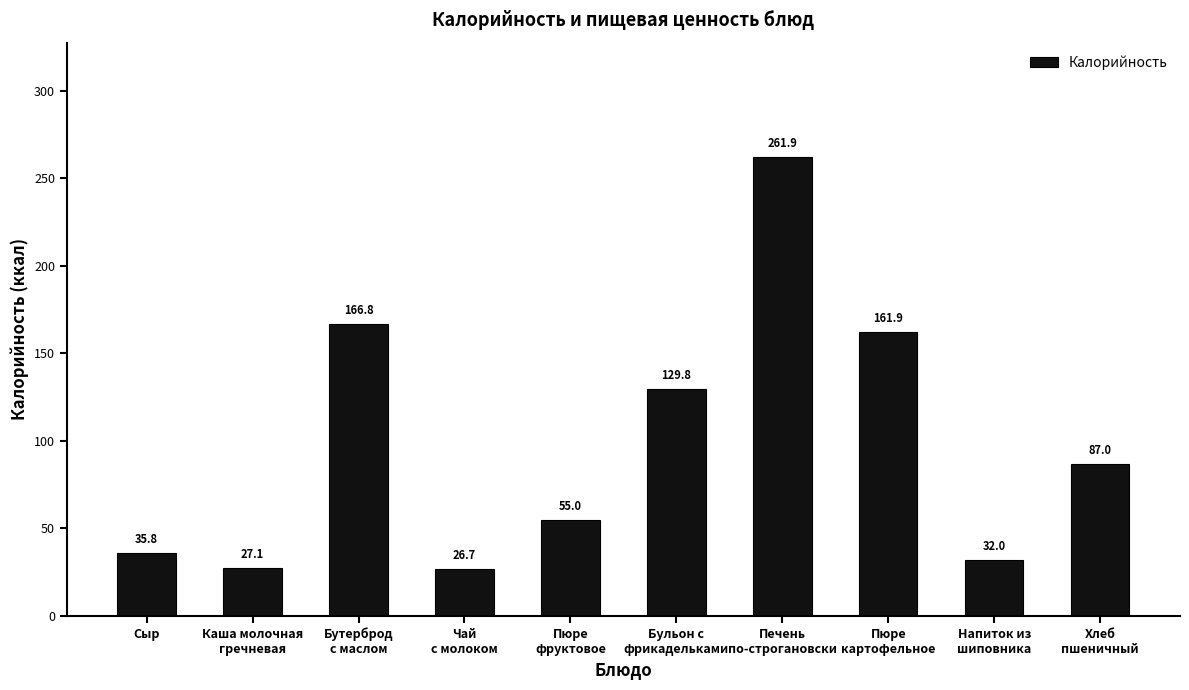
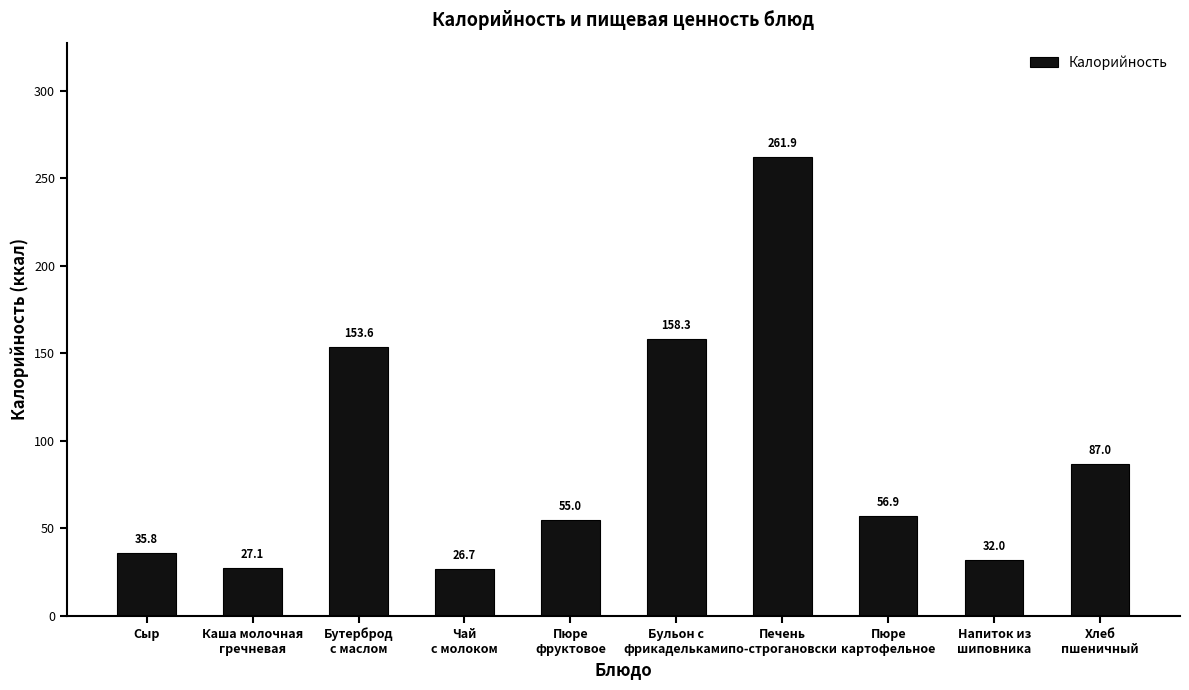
Бутерброд с маслом: 166.8 -> 153.6
Бульон с фрикадельками: 129.8 -> 158.3
Пюре картофельное: 161.9 -> 56.9
